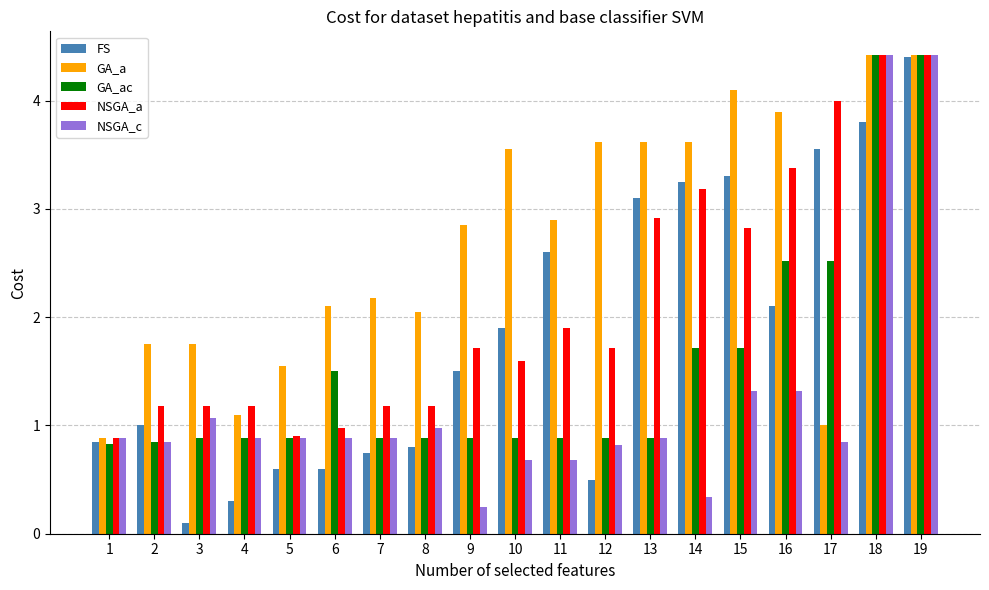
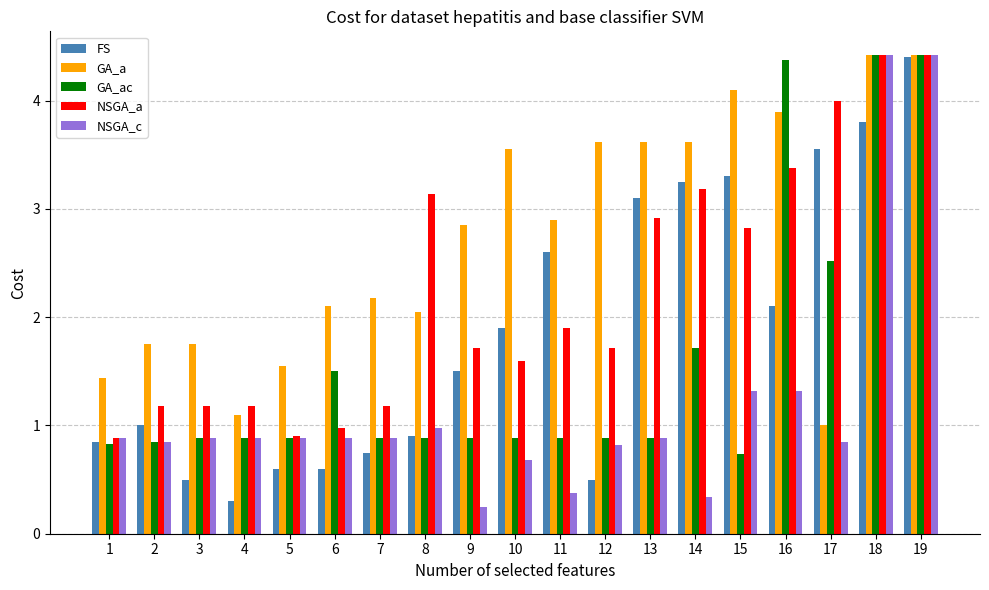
GA_a, 1: 0.88 -> 1.44
FS, 3: 0.1 -> 0.5
NSGA_c, 3: 1.07 -> 0.88
FS, 8: 0.8 -> 0.9
NSGA_a, 8: 1.18 -> 3.14
NSGA_c, 11: 0.68 -> 0.38
GA_ac, 15: 1.72 -> 0.74
GA_ac, 16: 2.52 -> 4.38
